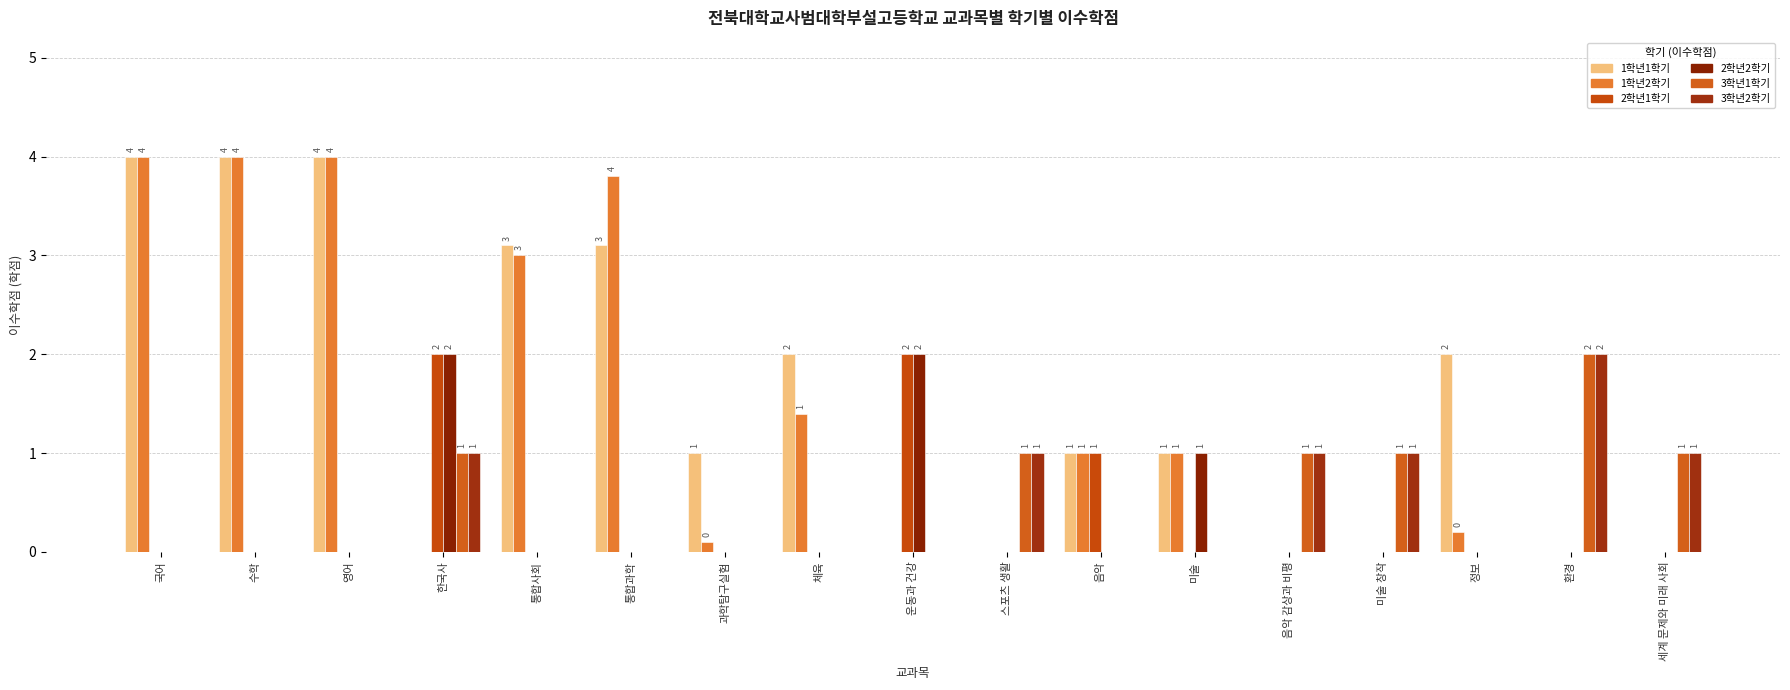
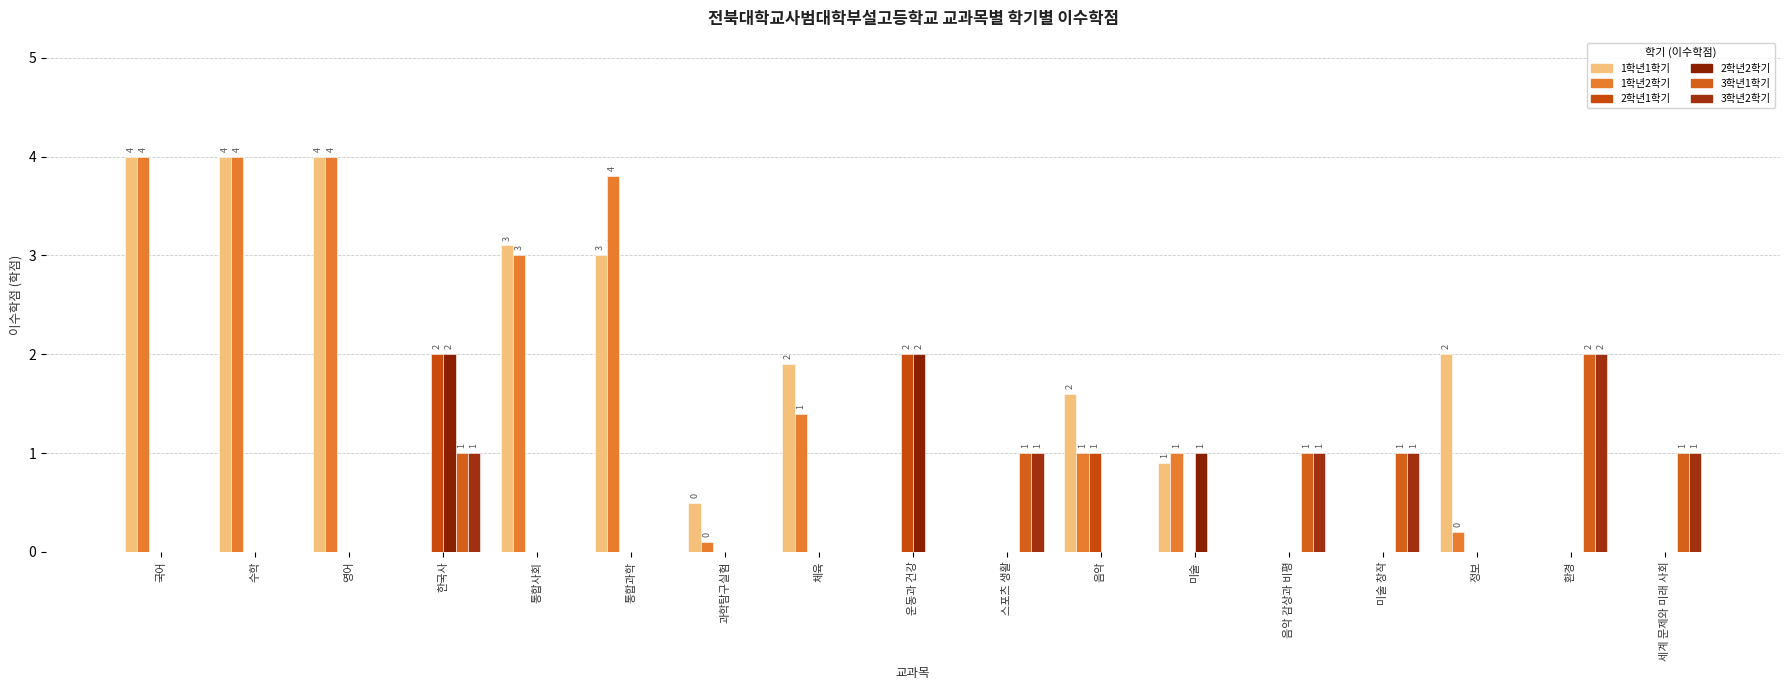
1학년1학기, 통합과학: 3.1 -> 3.0
1학년1학기, 과학탐구실험: 1 -> 0
1학년1학기, 체육: 2.0 -> 1.9
1학년1학기, 음악: 1 -> 2
1학년1학기, 미술: 1.0 -> 0.9
